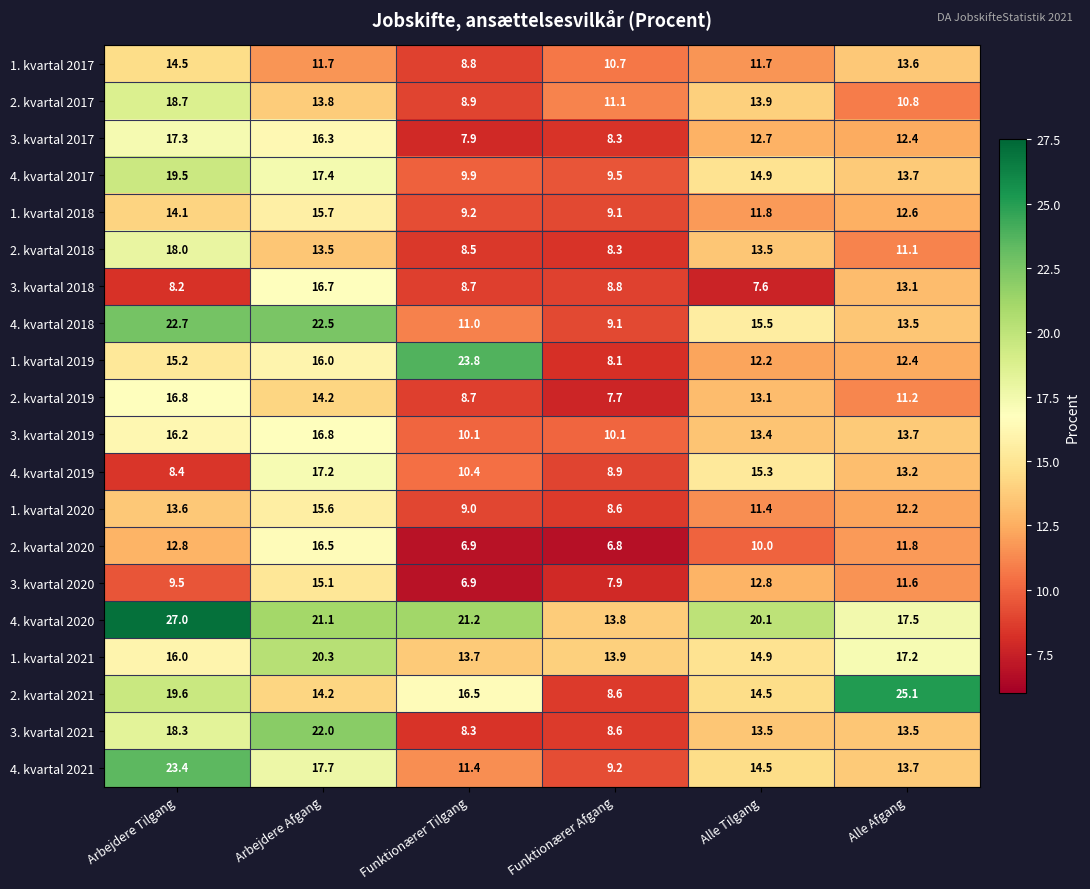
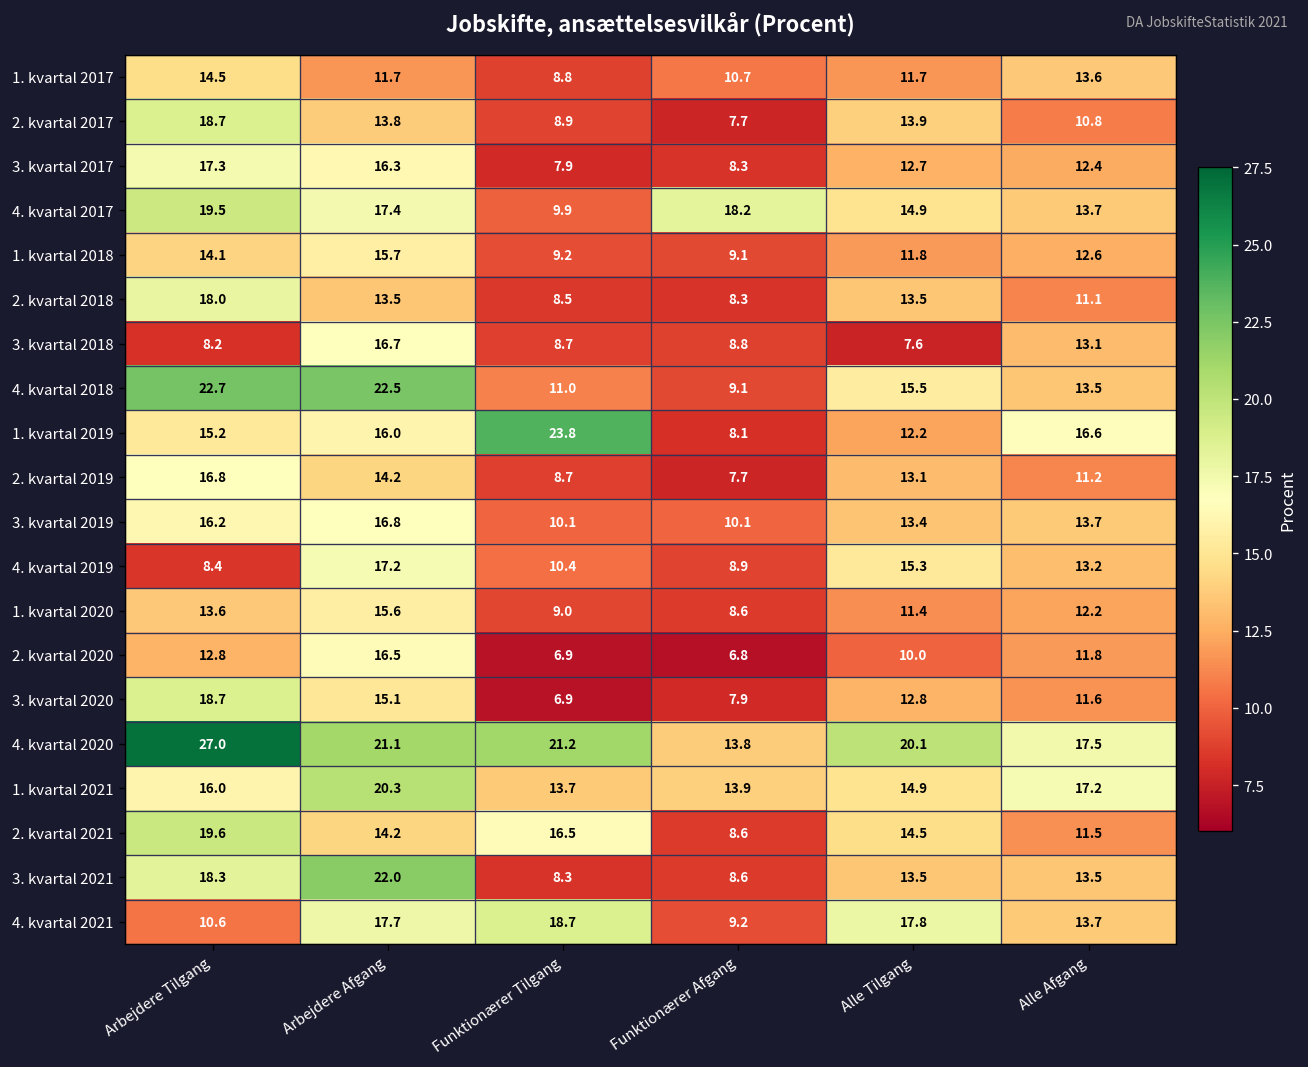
2. kvartal 2017, Funktionærer Afgang: 11.1 -> 7.7
4. kvartal 2017, Funktionærer Afgang: 9.5 -> 18.2
1. kvartal 2019, Alle Afgang: 12.4 -> 16.6
3. kvartal 2020, Arbejdere Tilgang: 9.5 -> 18.7
2. kvartal 2021, Alle Afgang: 25.1 -> 11.5
4. kvartal 2021, Arbejdere Tilgang: 23.4 -> 10.6
4. kvartal 2021, Funktionærer Tilgang: 11.4 -> 18.7
4. kvartal 2021, Alle Tilgang: 14.5 -> 17.8
